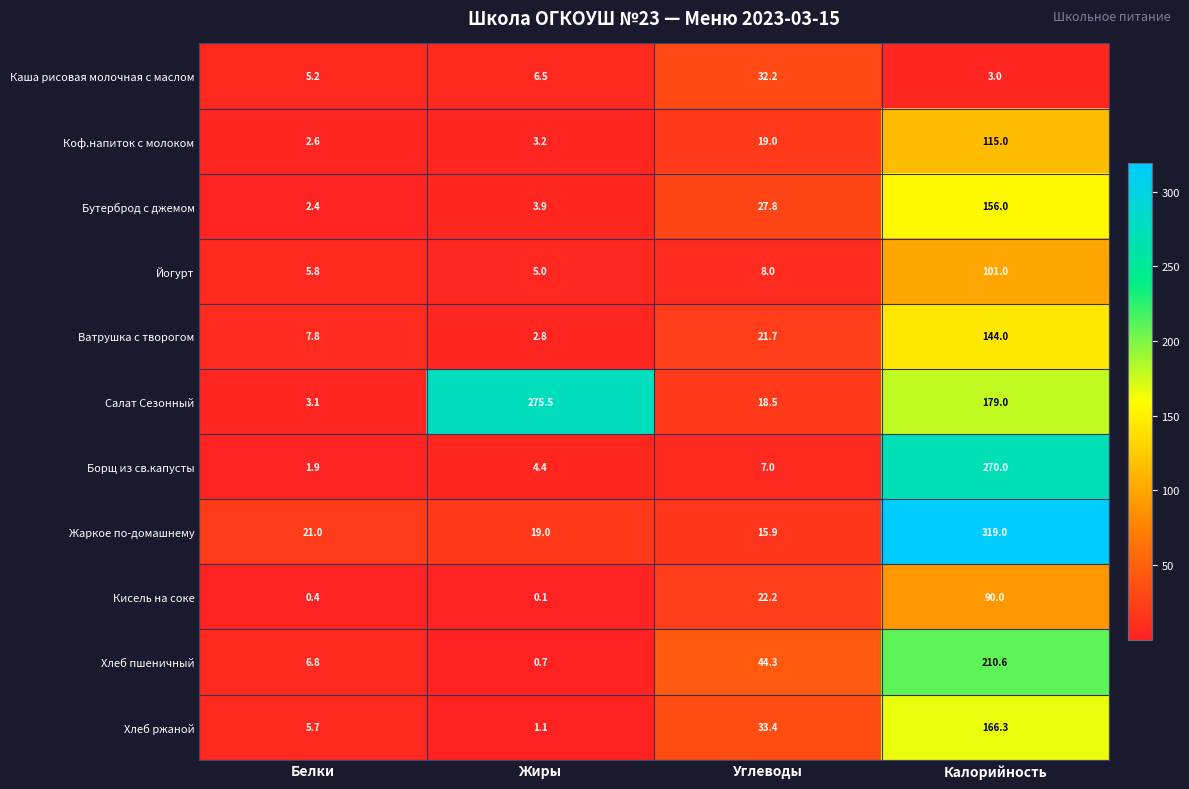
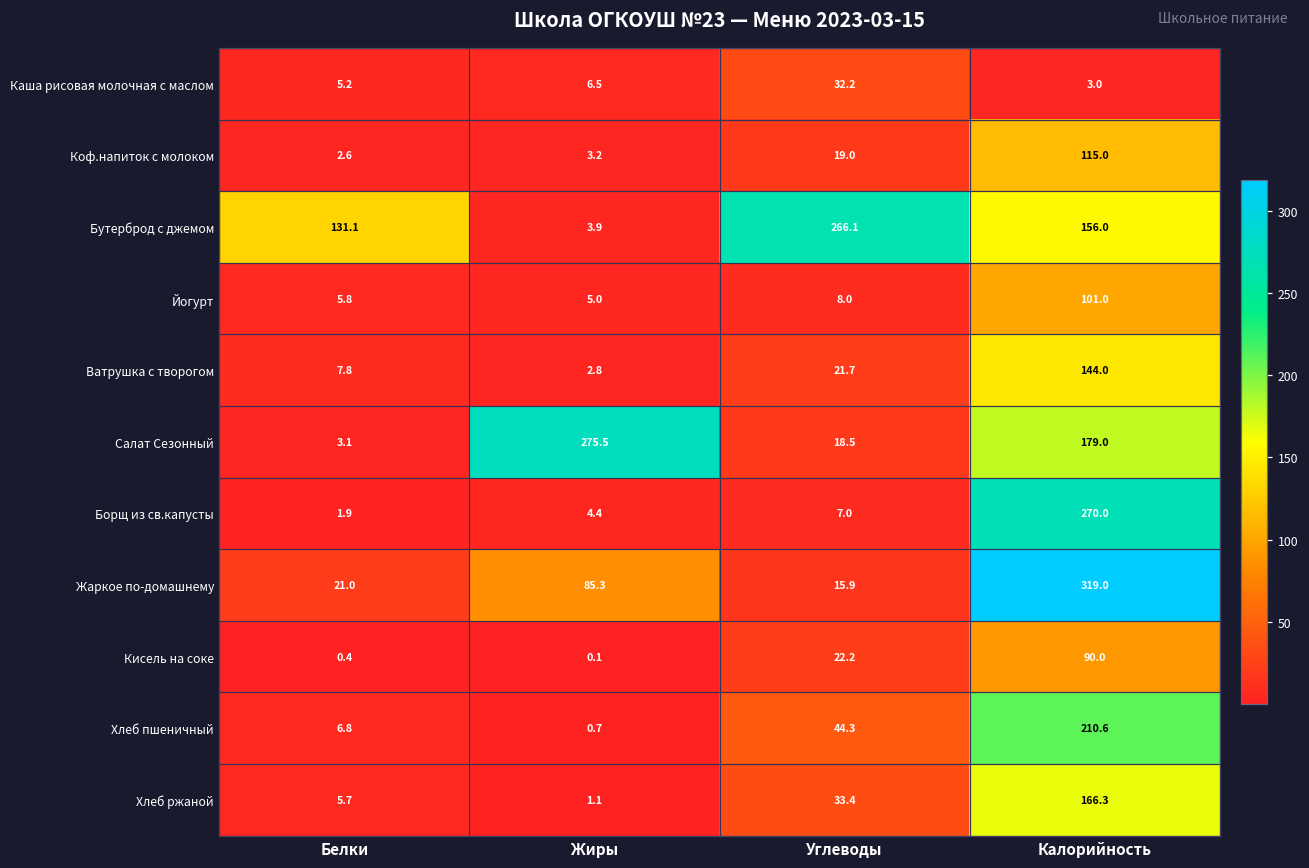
Бутерброд с джемом, Белки: 2.4 -> 131.1
Бутерброд с джемом, Углеводы: 27.8 -> 266.1
Жаркое по-домашнему, Жиры: 19.0 -> 85.3
